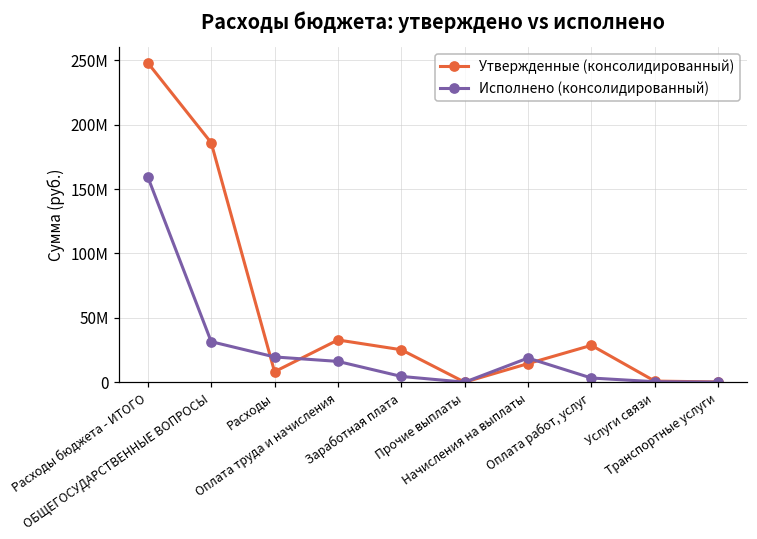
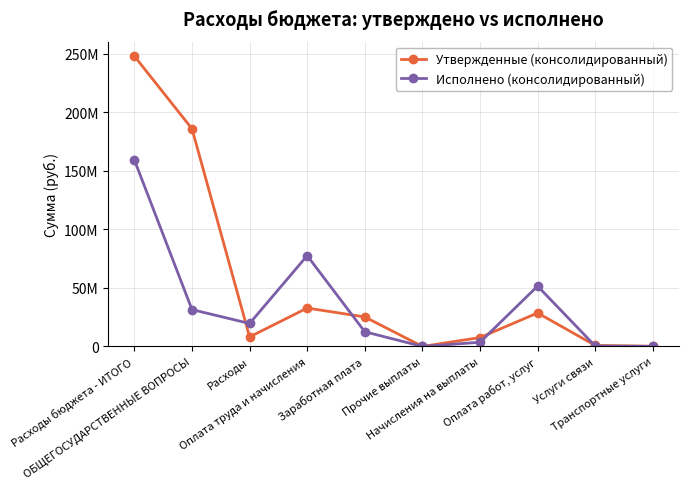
Исполнено (консолидированный), Оплата труда и начисления: 16000000 -> 78000000
Исполнено (консолидированный), Заработная плата: 4000000 -> 13000000
Утвержденные (консолидированный), Начисления на выплаты: 14000000 -> 8000000
Исполнено (консолидированный), Начисления на выплаты: 19000000 -> 4000000
Исполнено (консолидированный), Оплата работ, услуг: 3000000 -> 52000000
